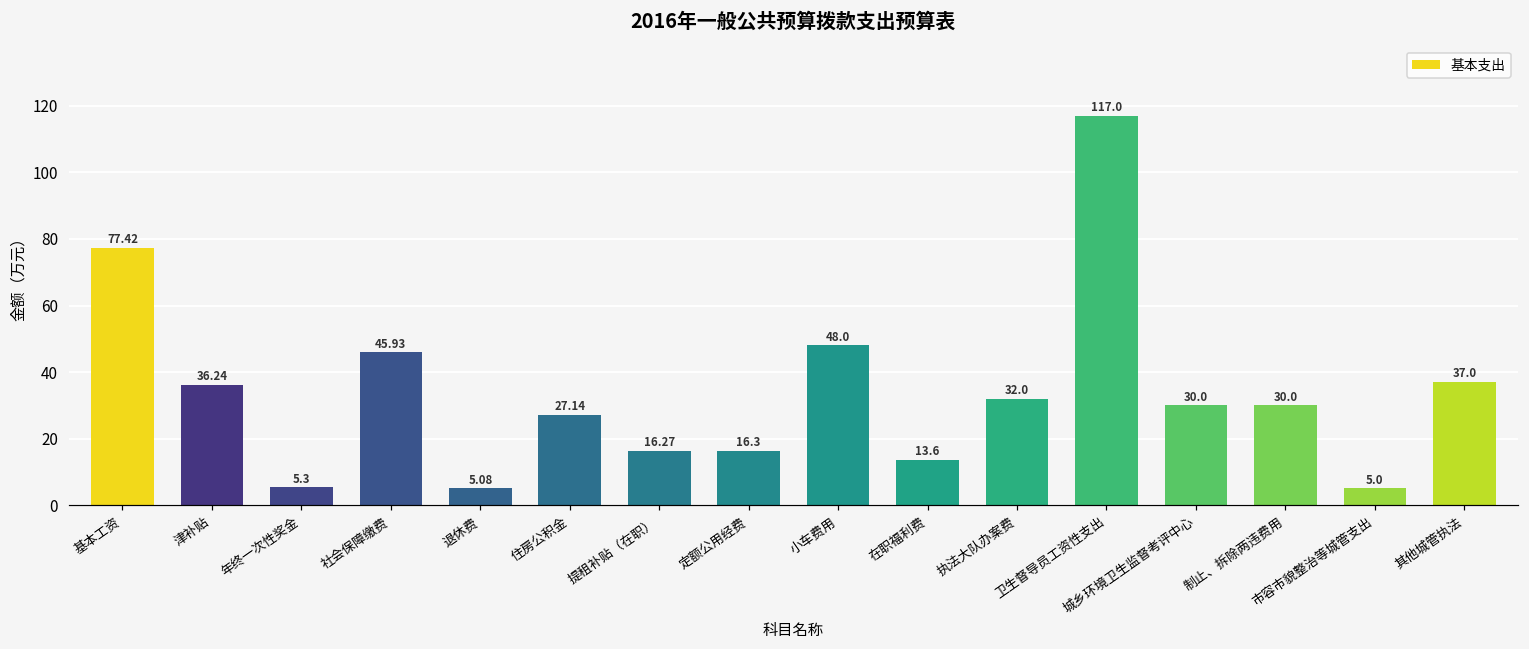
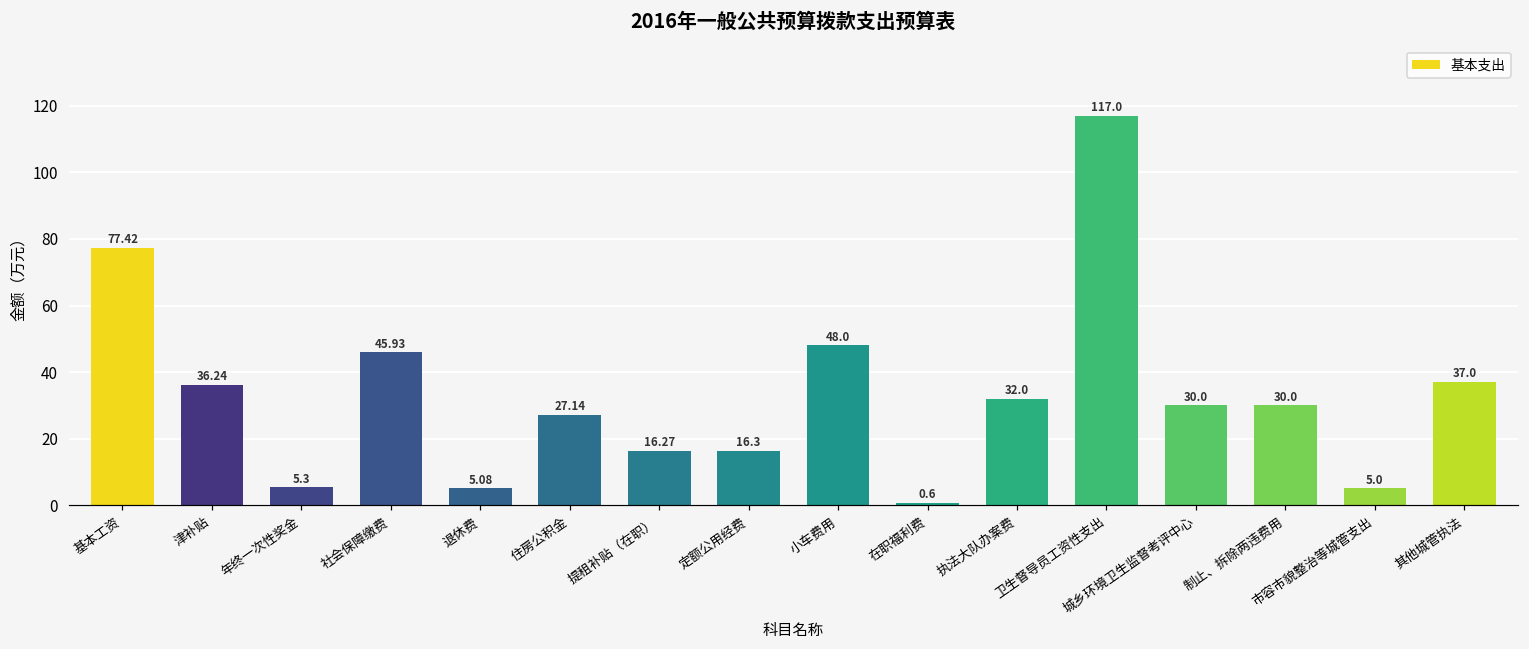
在职福利费: 13.6 -> 0.6
